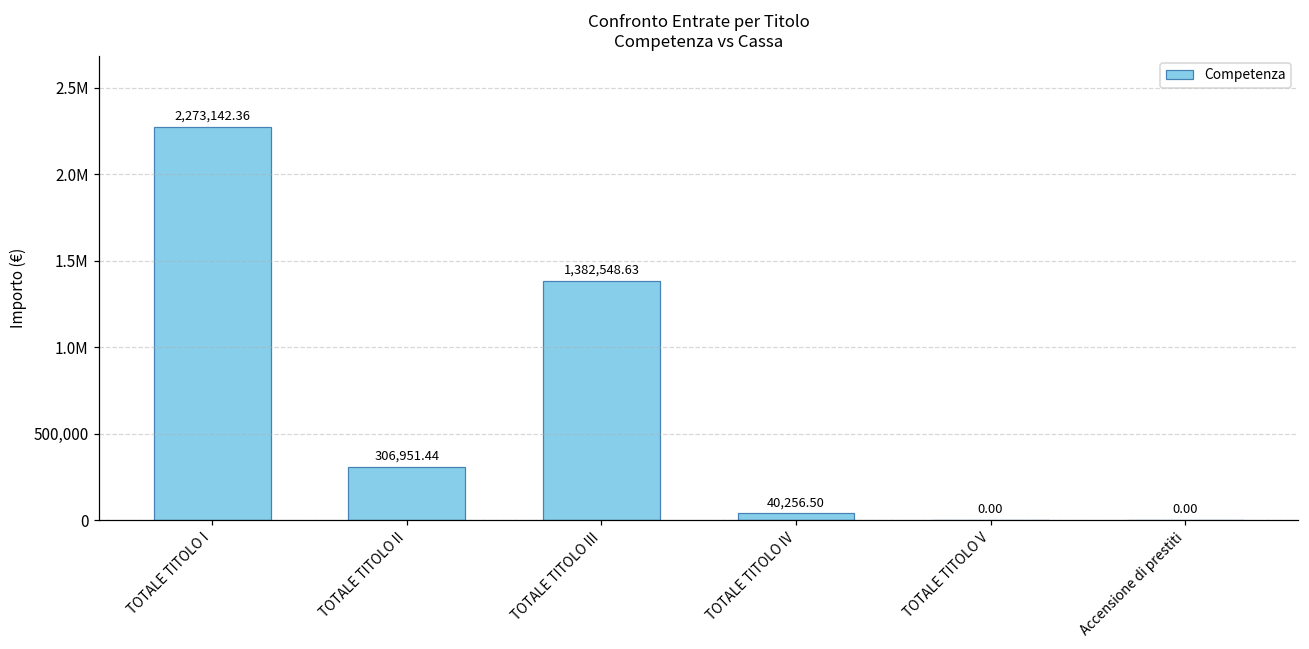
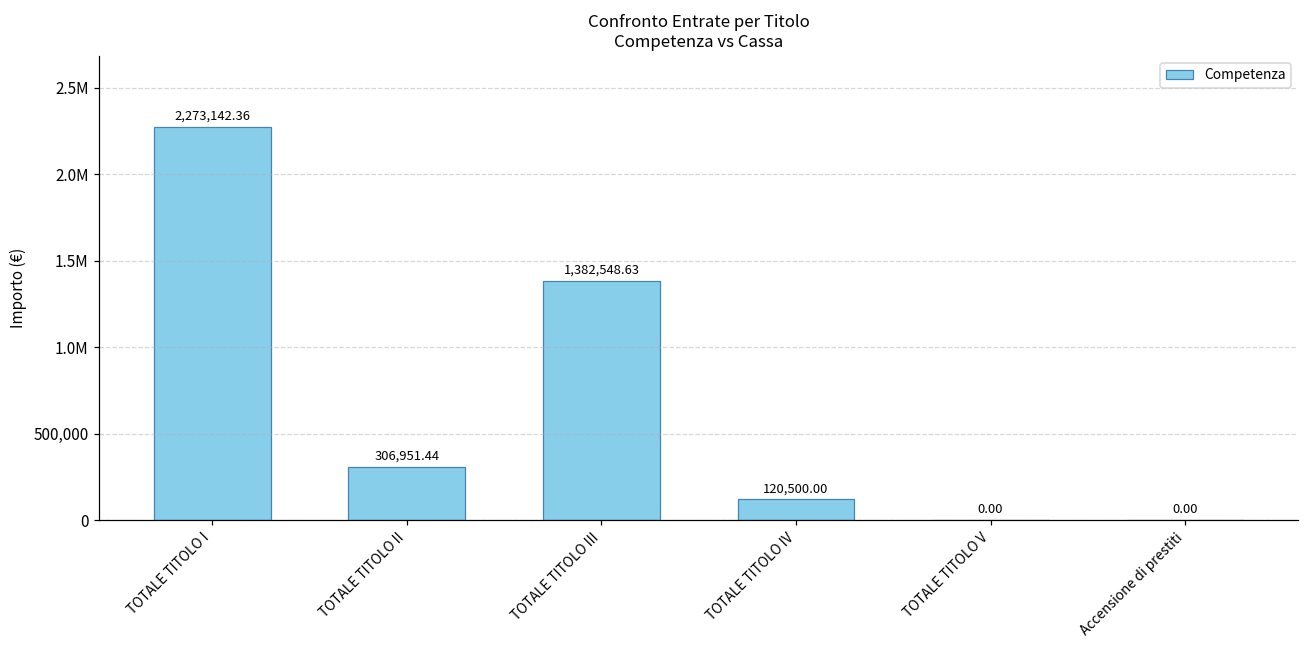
TOTALE TITOLO IV: 40,256.50 -> 120,500.00
